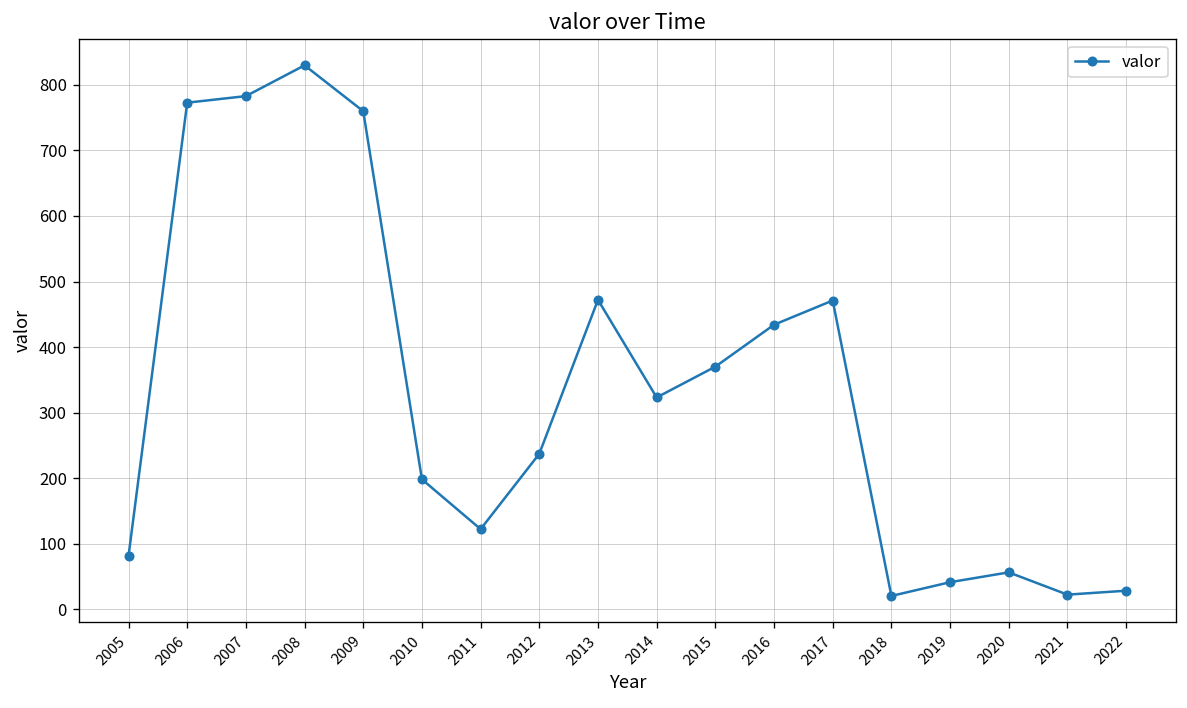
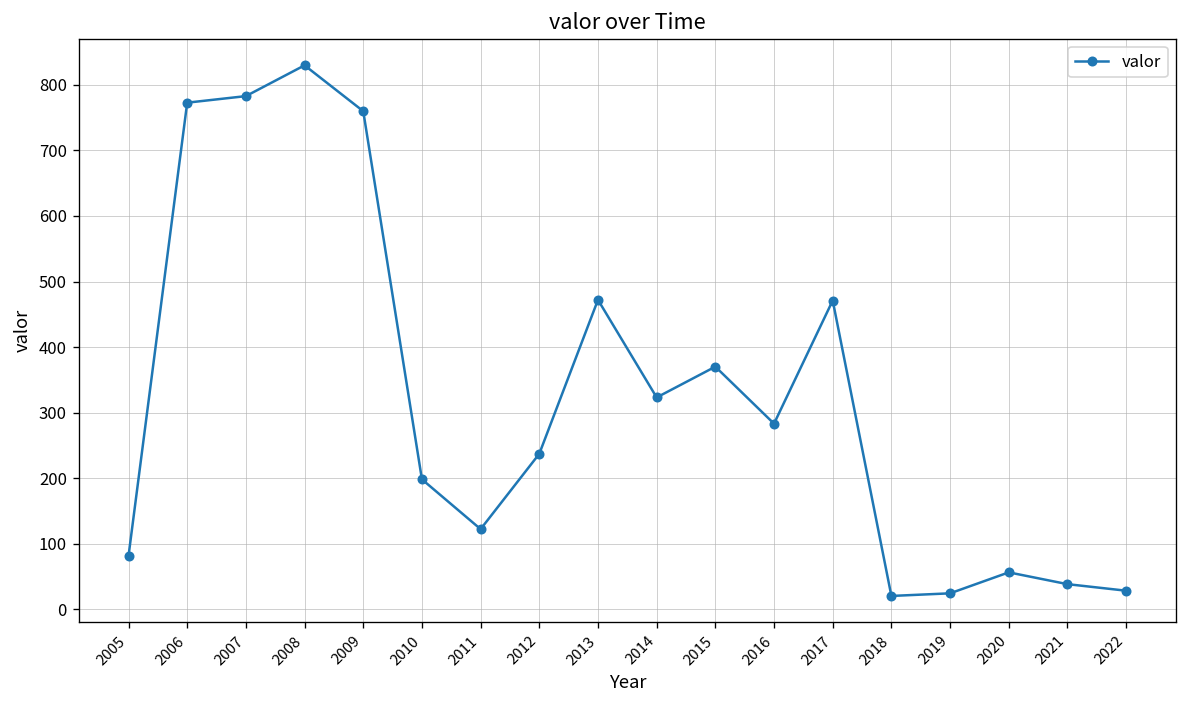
2016: 430 -> 280
2019: 40 -> 20
2021: 20 -> 40
